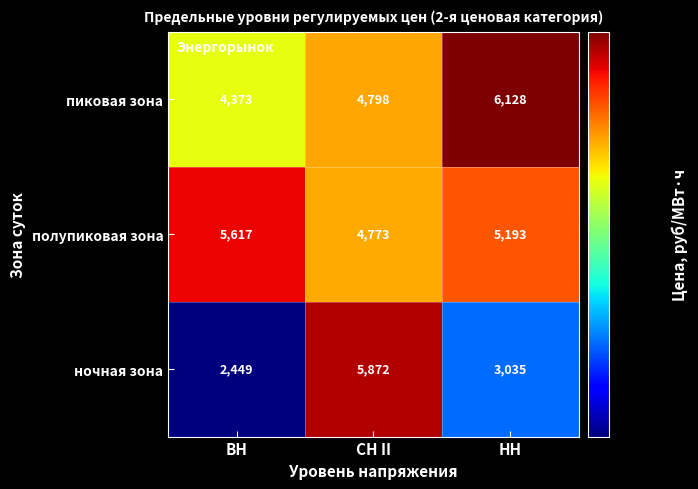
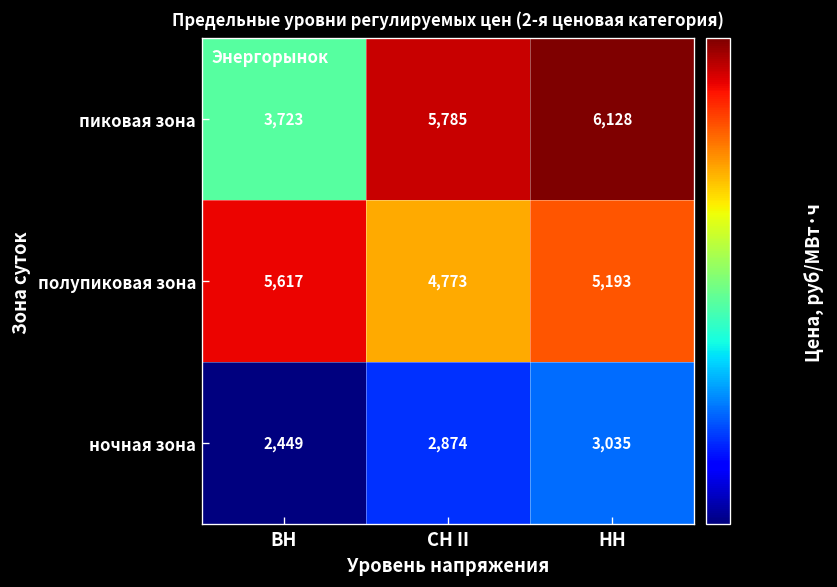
пиковая зона, ВН: 4,373 -> 3,723
пиковая зона, СН II: 4,798 -> 5,785
ночная зона, СН II: 5,872 -> 2,874
